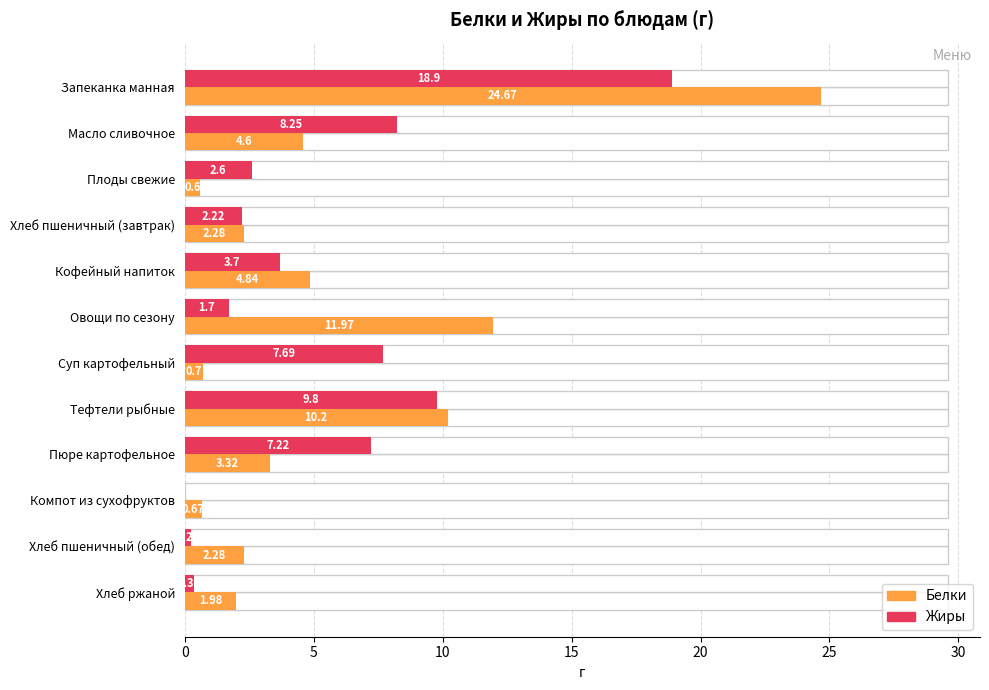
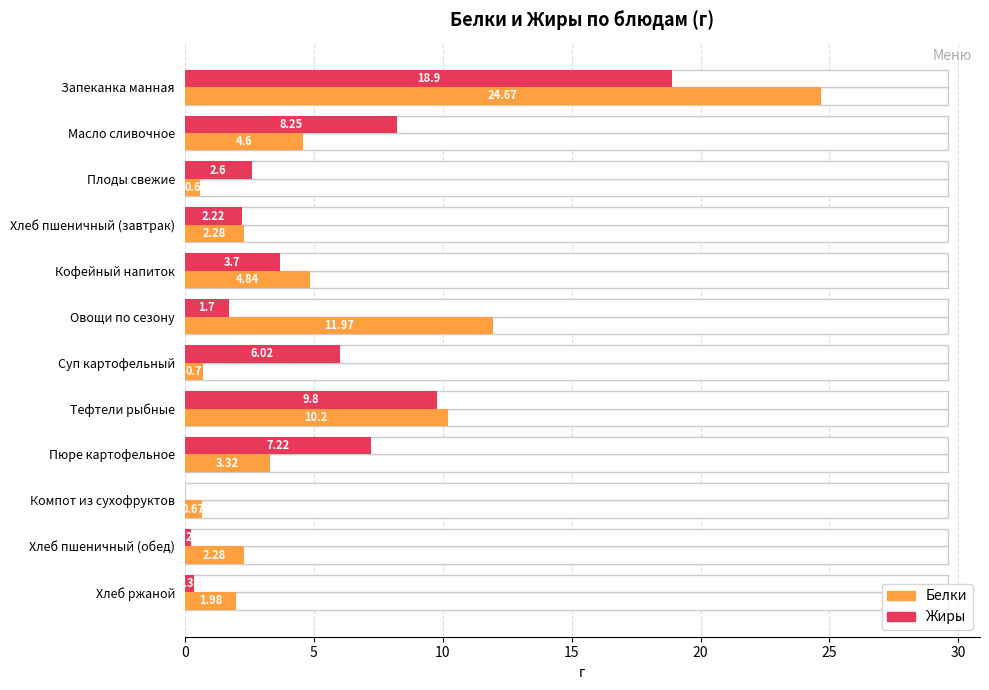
Жиры, Суп картофельный: 7.69 -> 6.02
